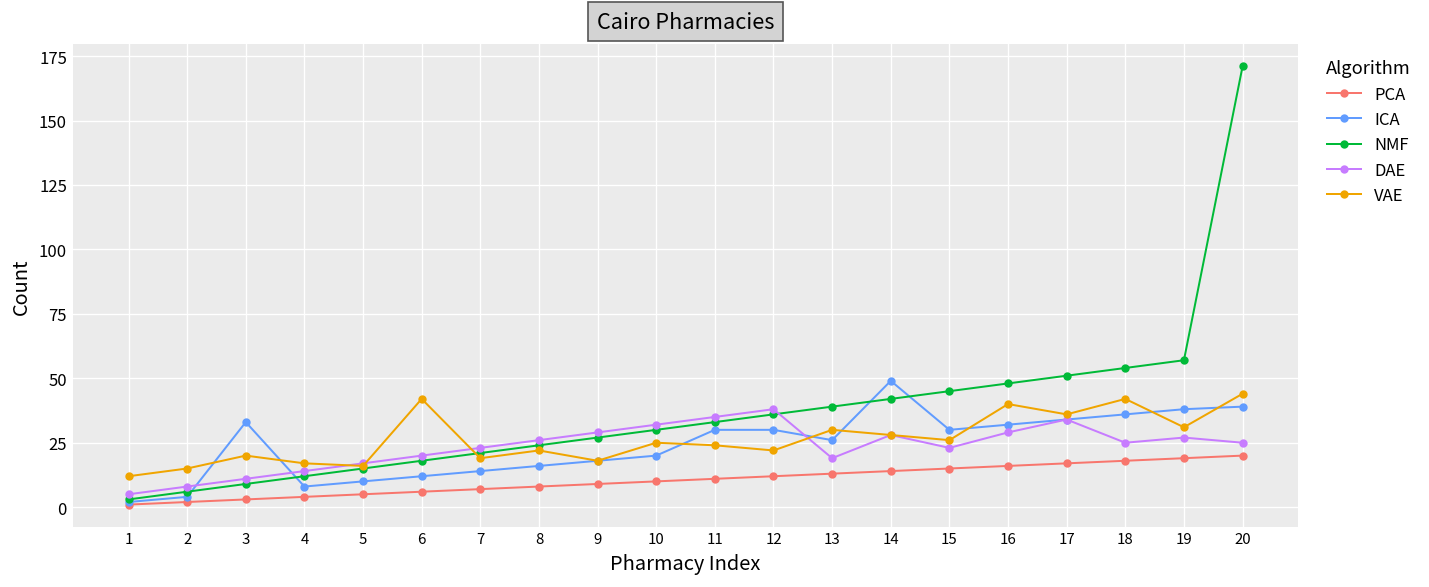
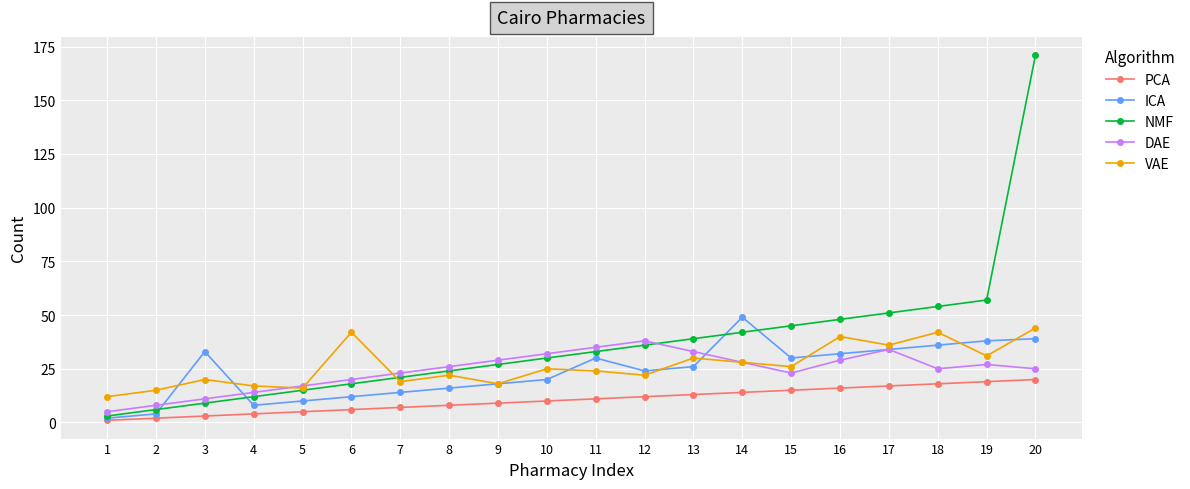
ICA, 12: 30 -> 24
DAE, 13: 19 -> 33
